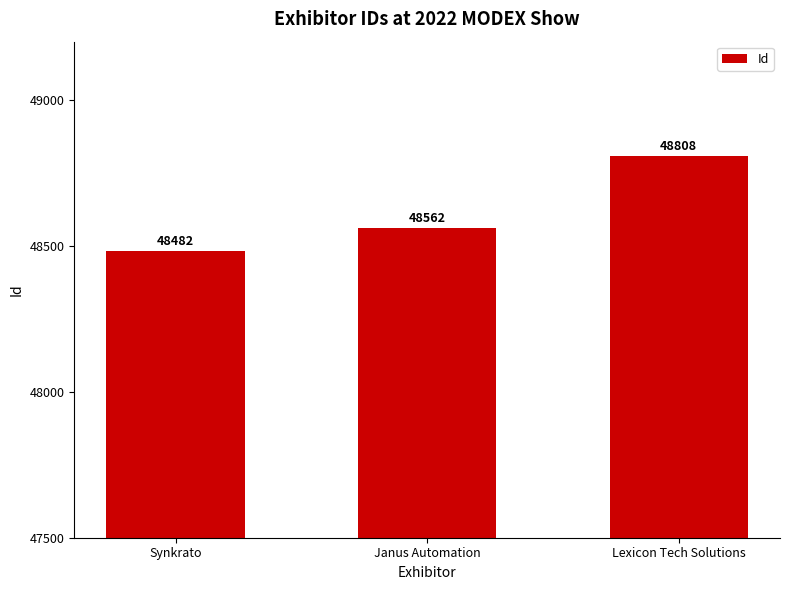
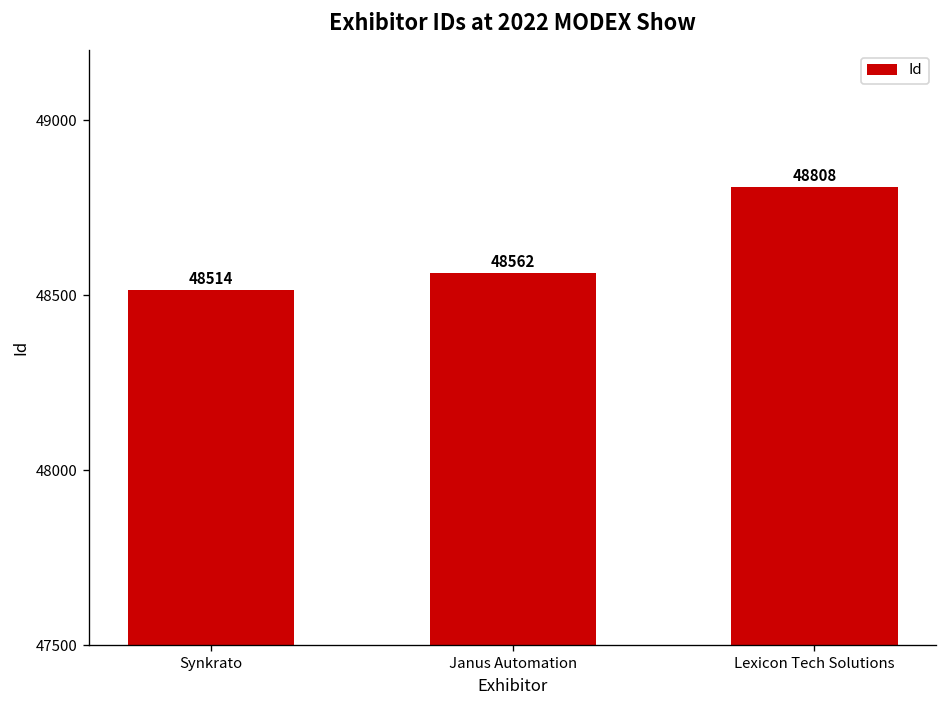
Synkrato: 48482 -> 48514
